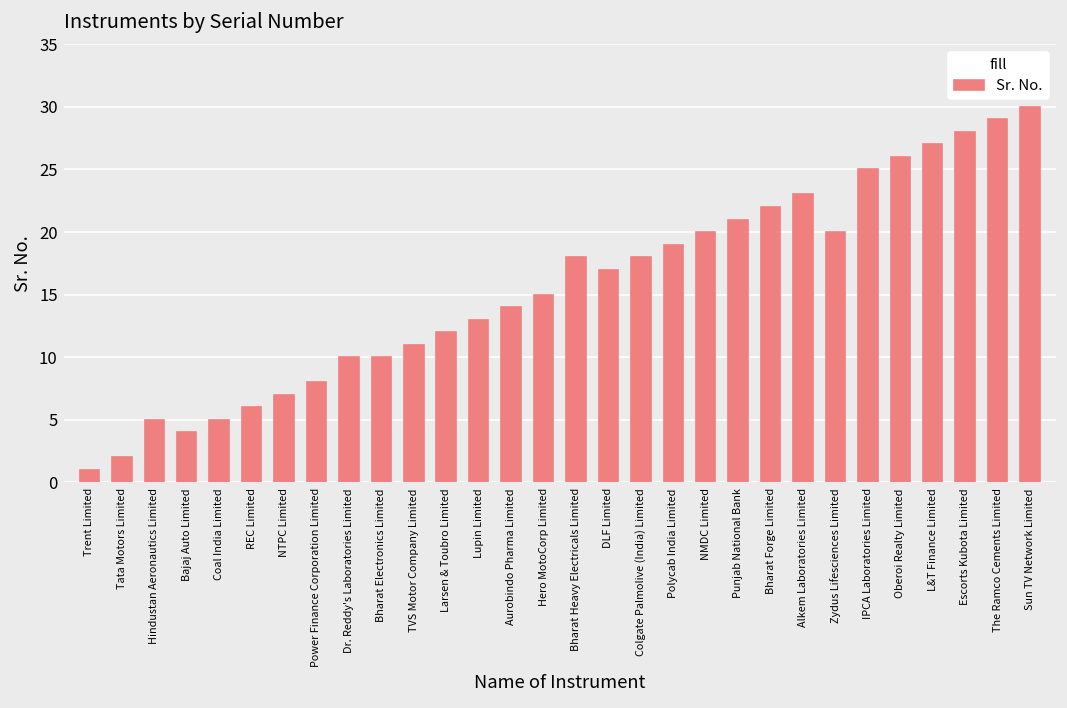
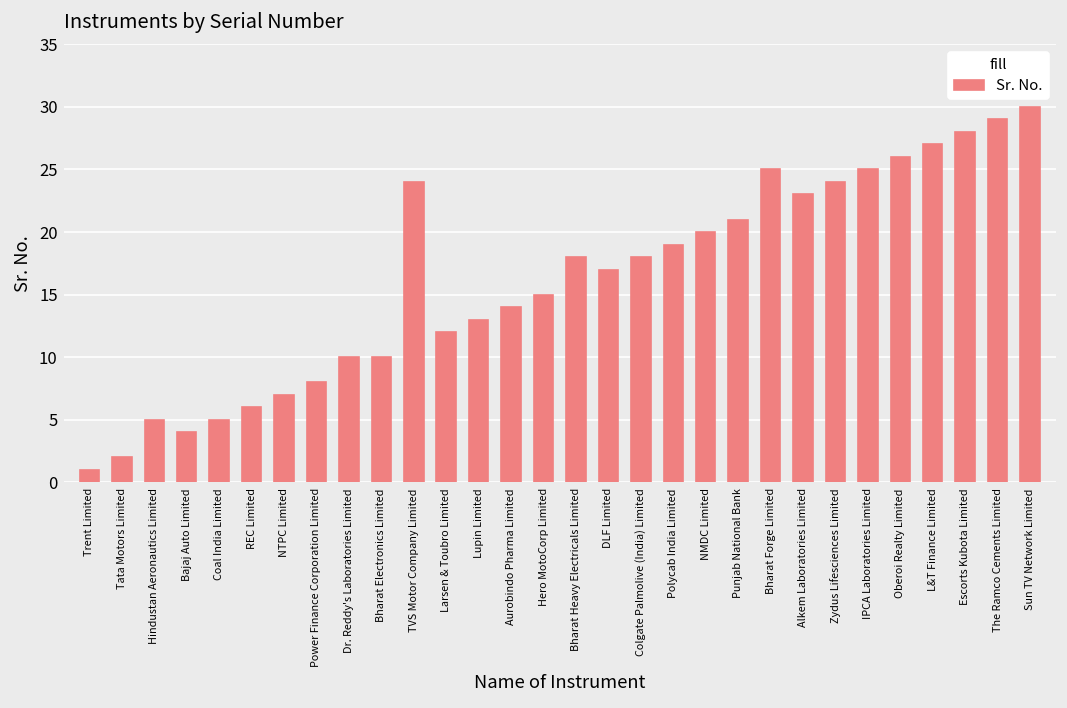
TVS Motor Company Limited: 11 -> 24
Bharat Forge Limited: 22 -> 25
Zydus Lifesciences Limited: 20 -> 24
